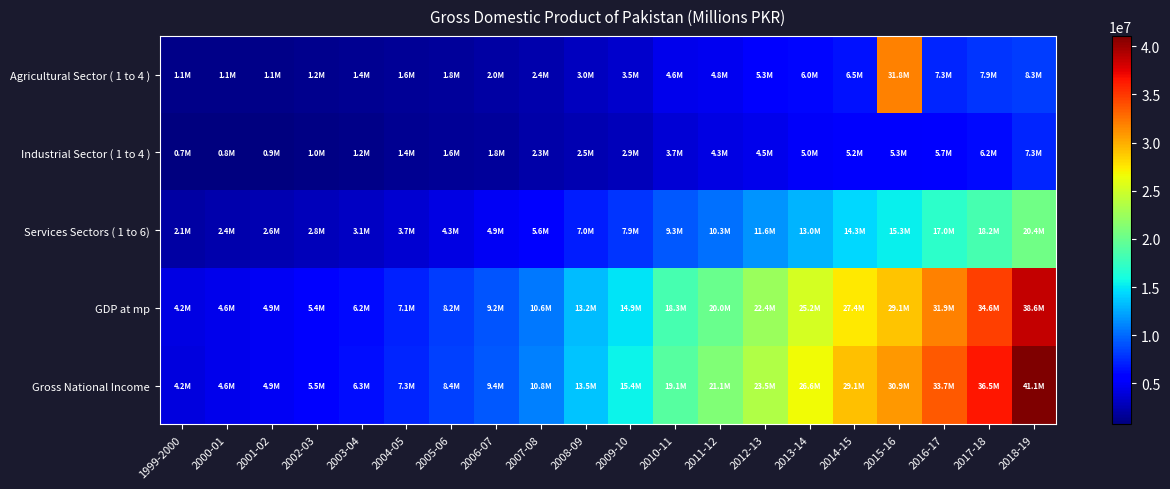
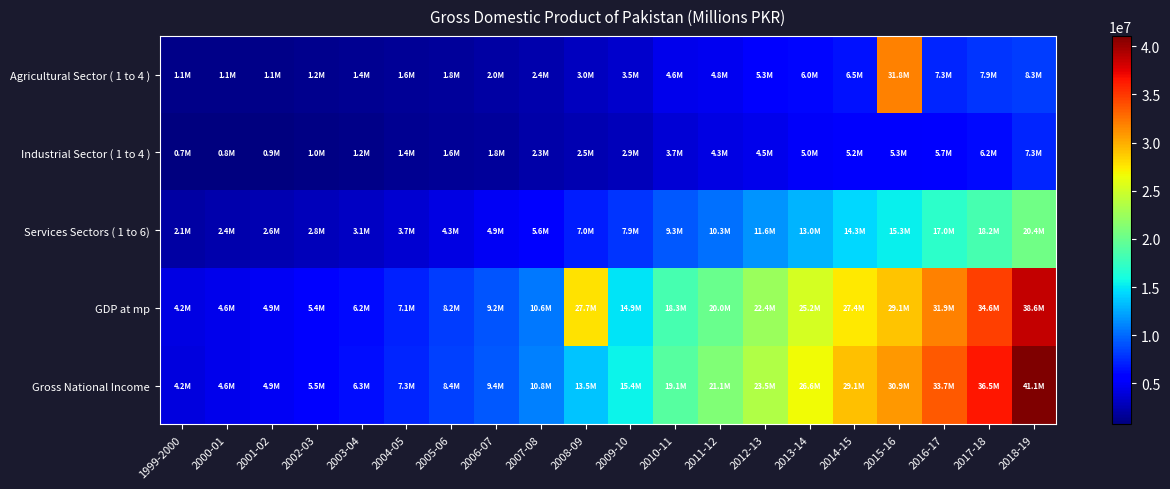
GDP at mp, 2008-09: 13.2M -> 27.7M
